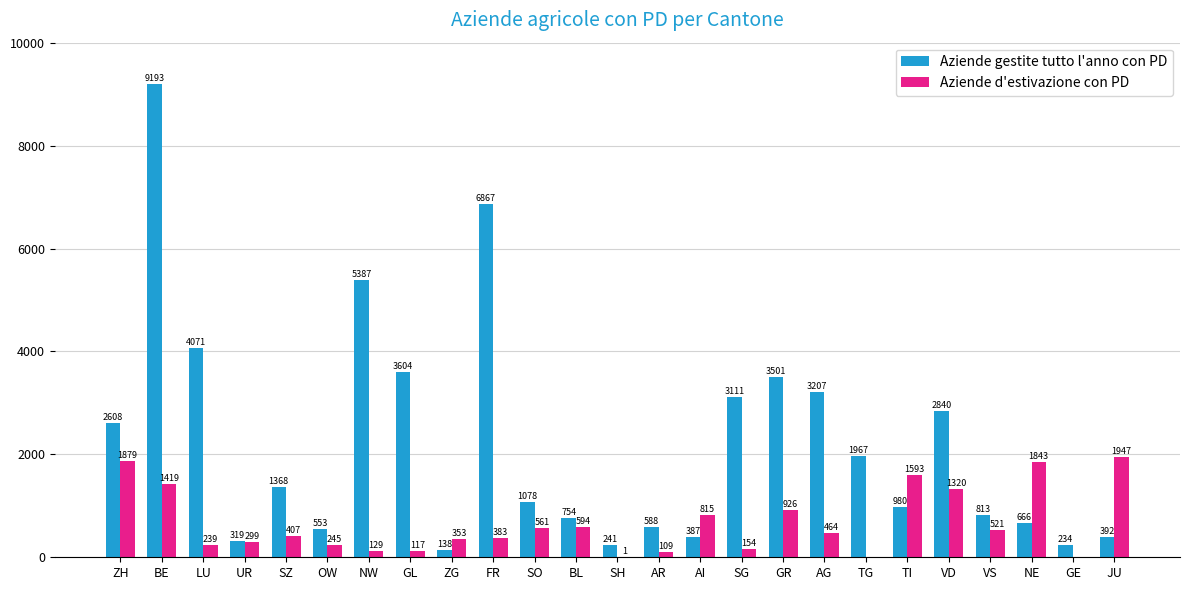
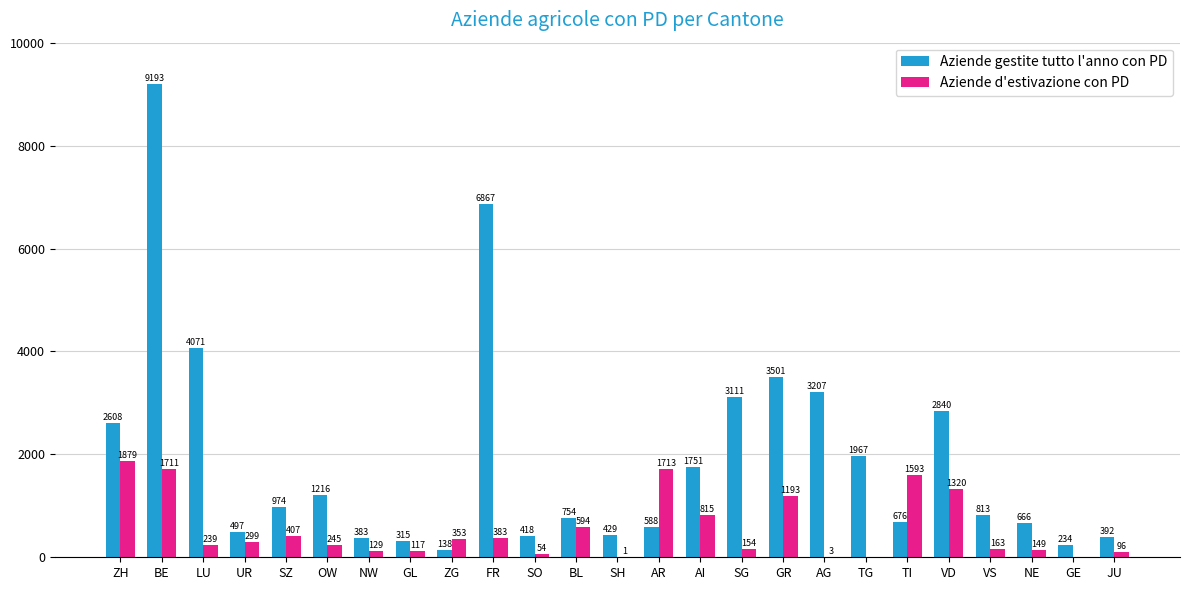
Aziende d'estivazione con PD, BE: 1419 -> 1711
Aziende gestite tutto l'anno con PD, UR: 319 -> 497
Aziende gestite tutto l'anno con PD, SZ: 1368 -> 974
Aziende gestite tutto l'anno con PD, OW: 553 -> 1216
Aziende gestite tutto l'anno con PD, NW: 5387 -> 383
Aziende gestite tutto l'anno con PD, GL: 3604 -> 315
Aziende gestite tutto l'anno con PD, SO: 1078 -> 418
Aziende d'estivazione con PD, SO: 561 -> 54
Aziende gestite tutto l'anno con PD, SH: 241 -> 429
Aziende d'estivazione con PD, AR: 109 -> 1713
Aziende gestite tutto l'anno con PD, AI: 387 -> 1751
Aziende d'estivazione con PD, GR: 926 -> 1193
Aziende d'estivazione con PD, AG: 464 -> 3
Aziende gestite tutto l'anno con PD, TI: 980 -> 676
Aziende d'estivazione con PD, VS: 521 -> 163
Aziende d'estivazione con PD, NE: 1843 -> 149
Aziende d'estivazione con PD, JU: 1947 -> 96
